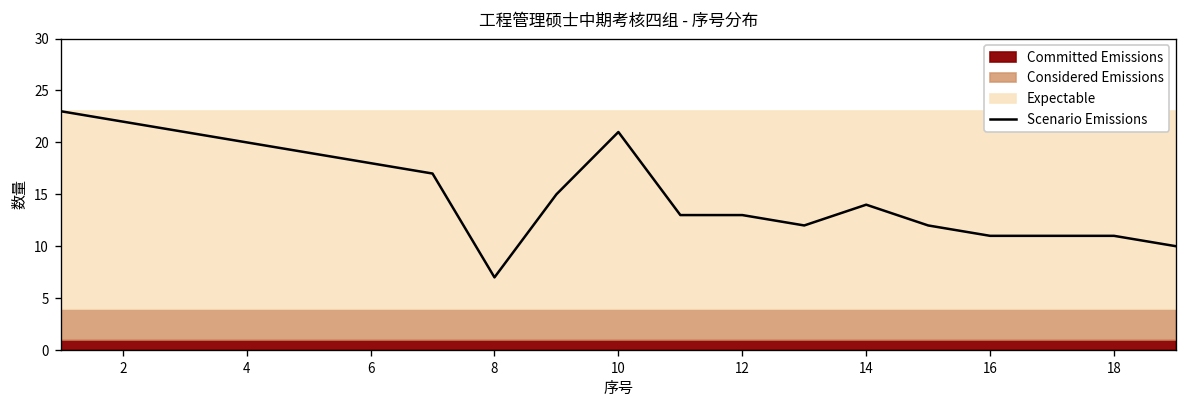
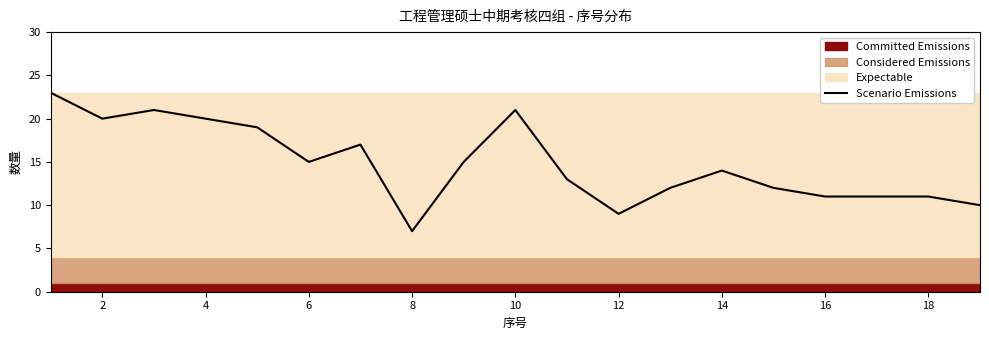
Scenario Emissions, 2: 22 -> 20
Scenario Emissions, 6: 18 -> 15
Scenario Emissions, 12: 13 -> 9
